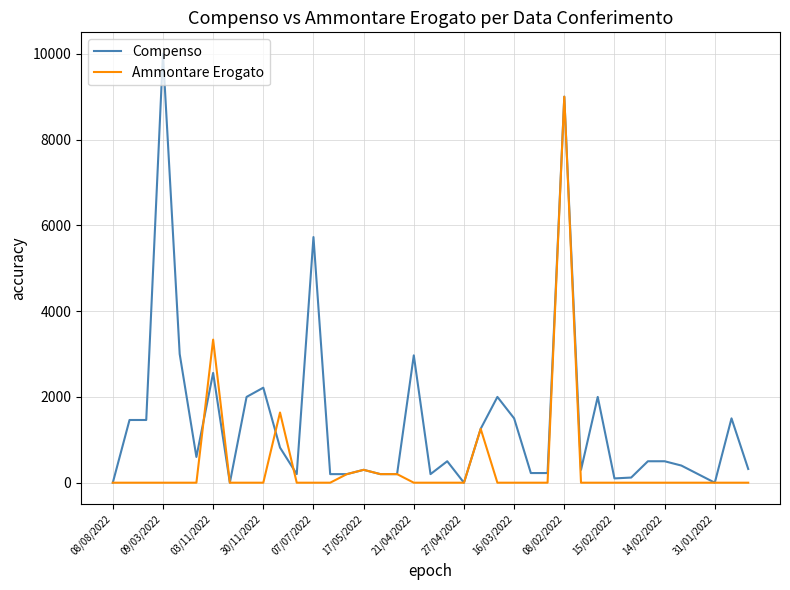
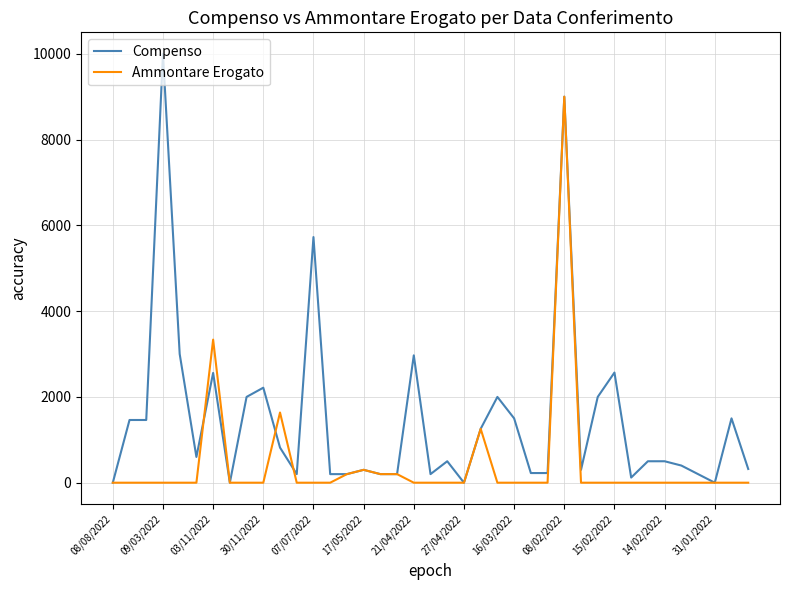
Compenso, 15/02/2022: 100 -> 2600
